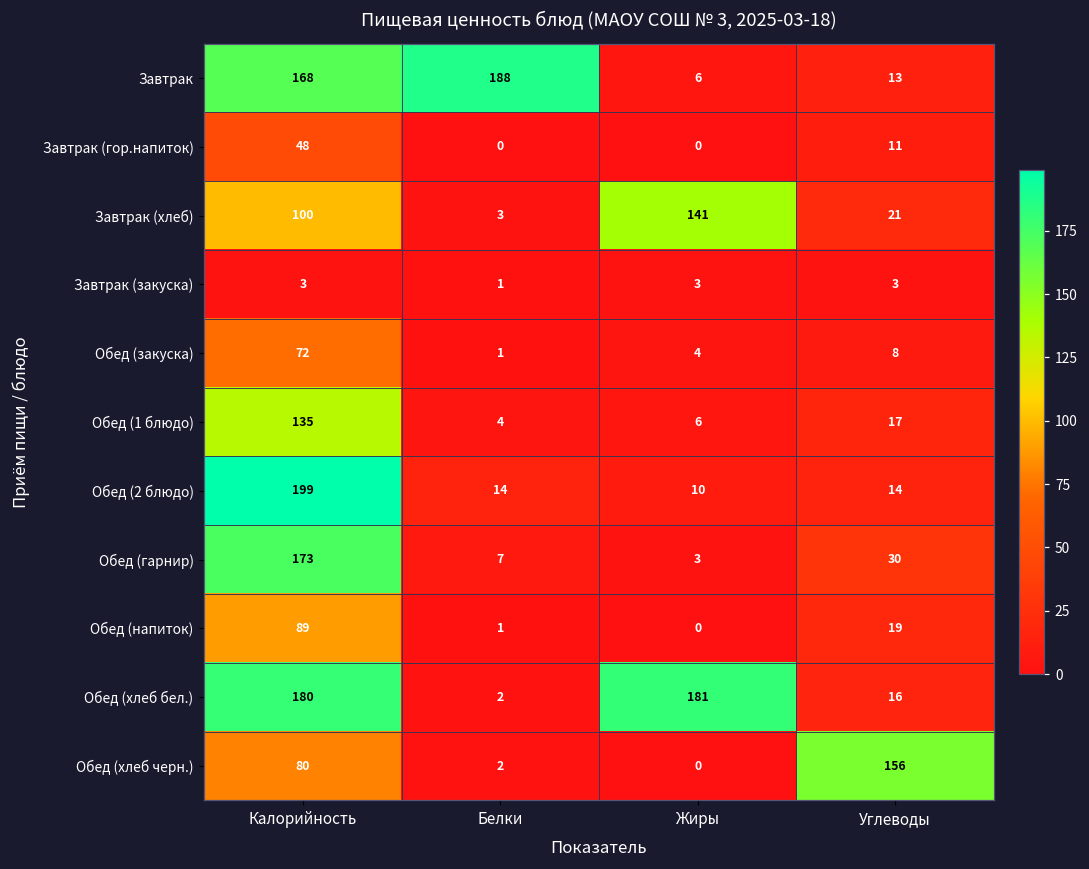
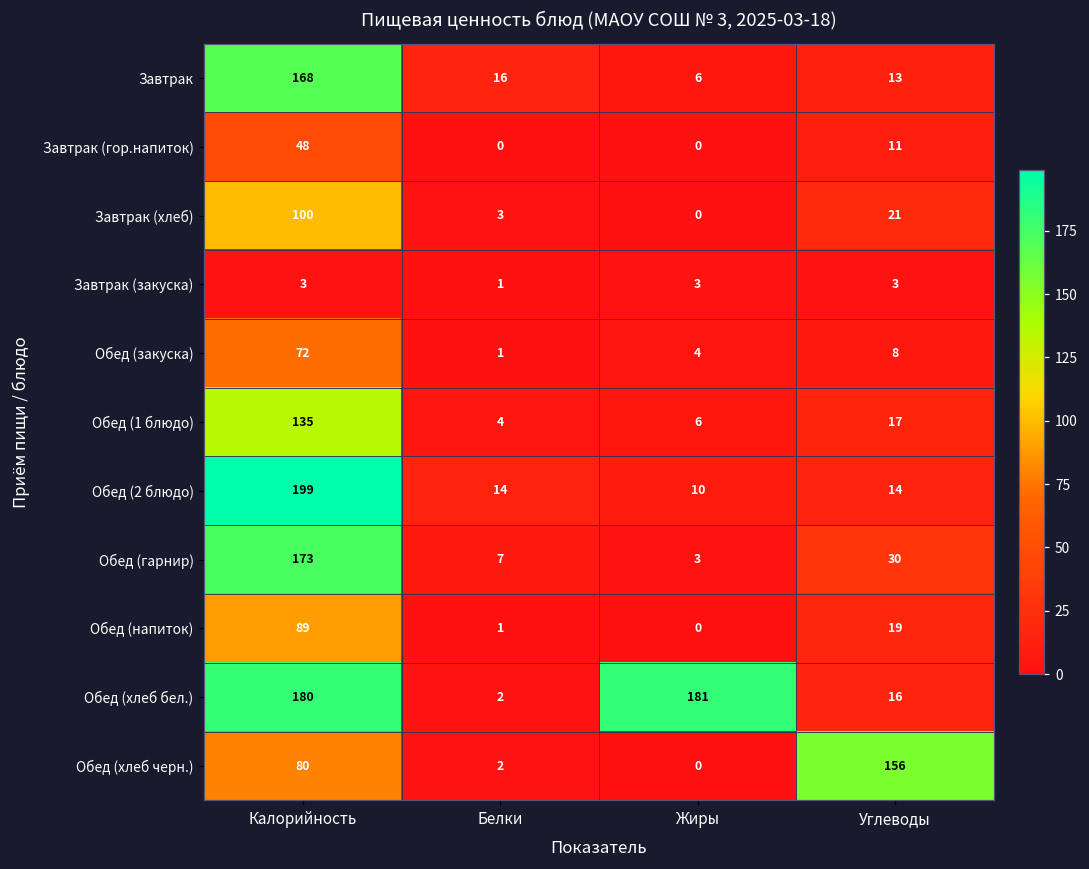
Завтрак, Белки: 188 -> 16
Завтрак (хлеб), Жиры: 141 -> 0
